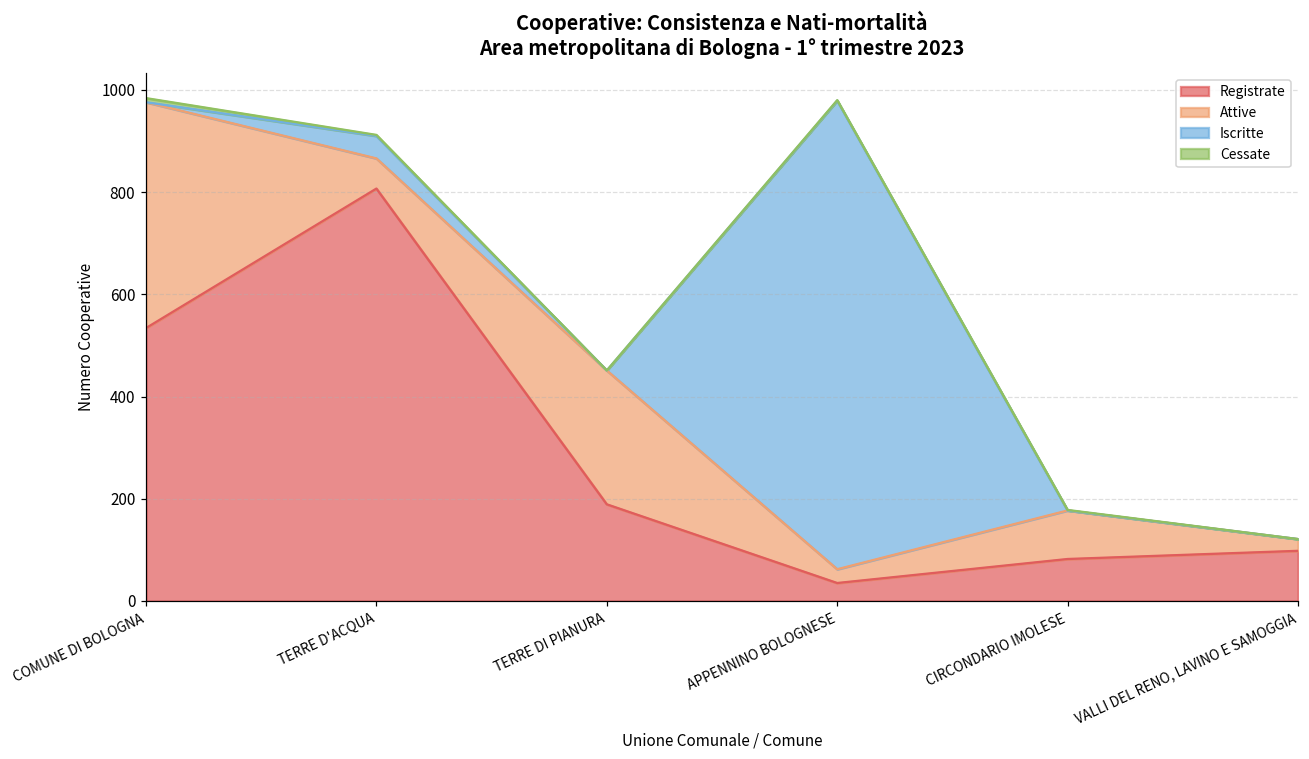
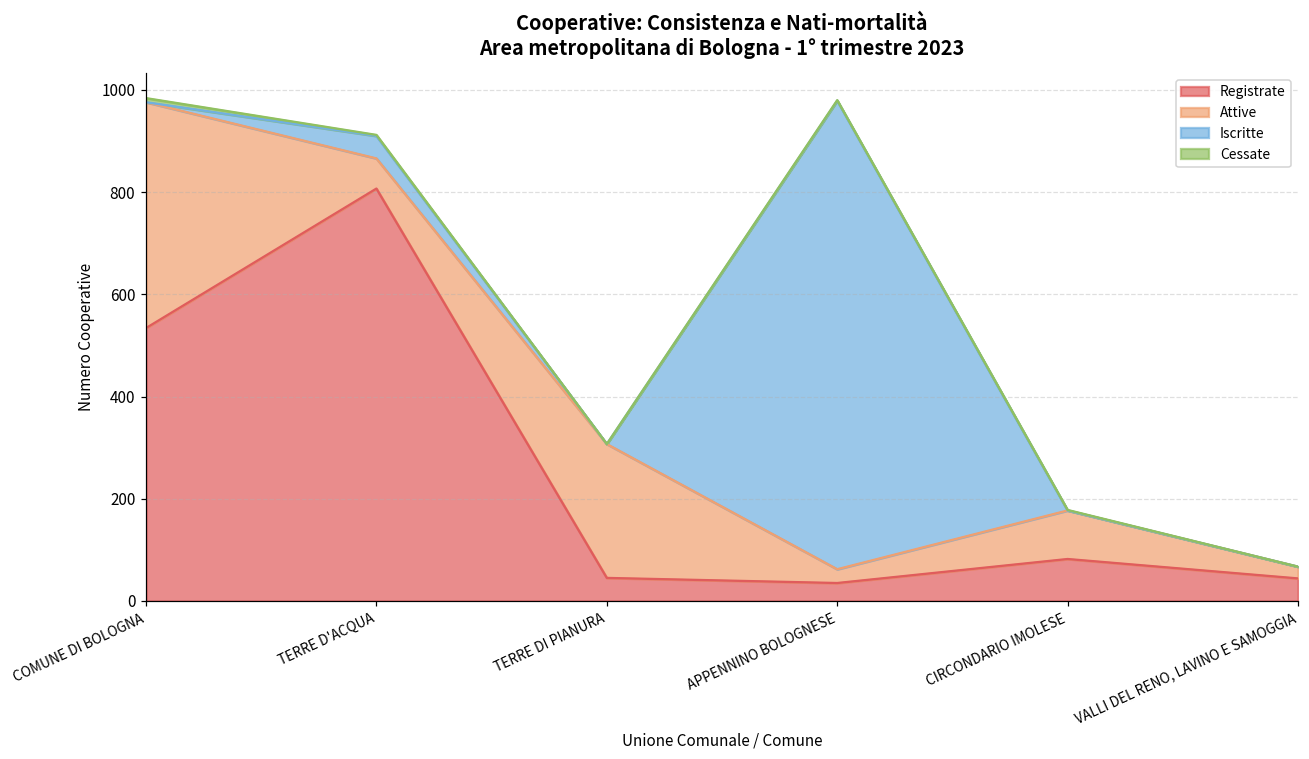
Registrate, TERRE DI PIANURA: 190 -> 50
Registrate, VALLI DEL RENO, LAVINO E SAMOGGIA: 100 -> 40
